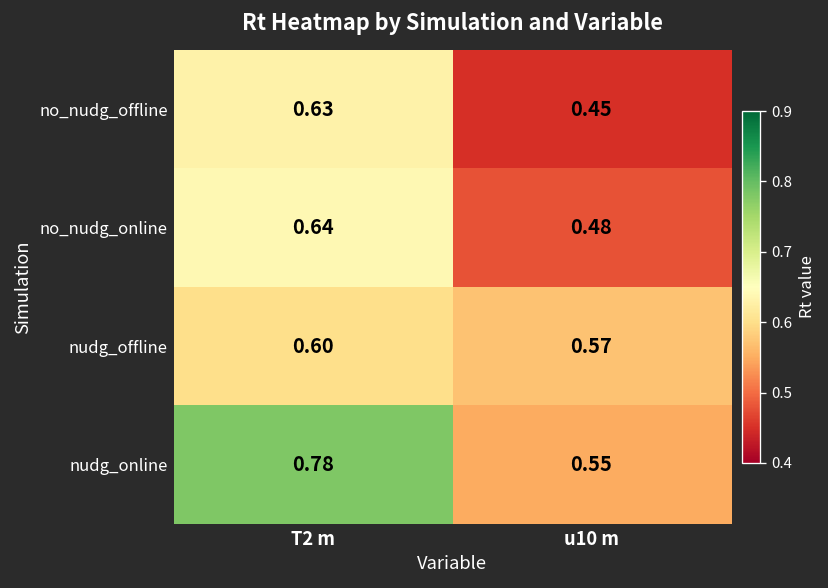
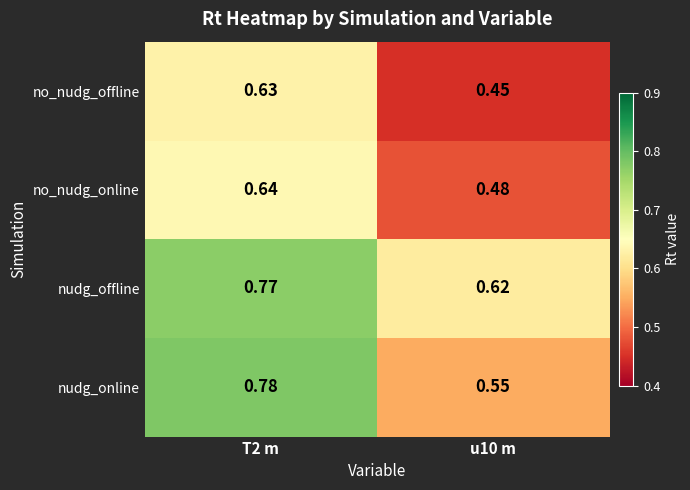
nudg_offline, T2 m: 0.60 -> 0.77
nudg_offline, u10 m: 0.57 -> 0.62
